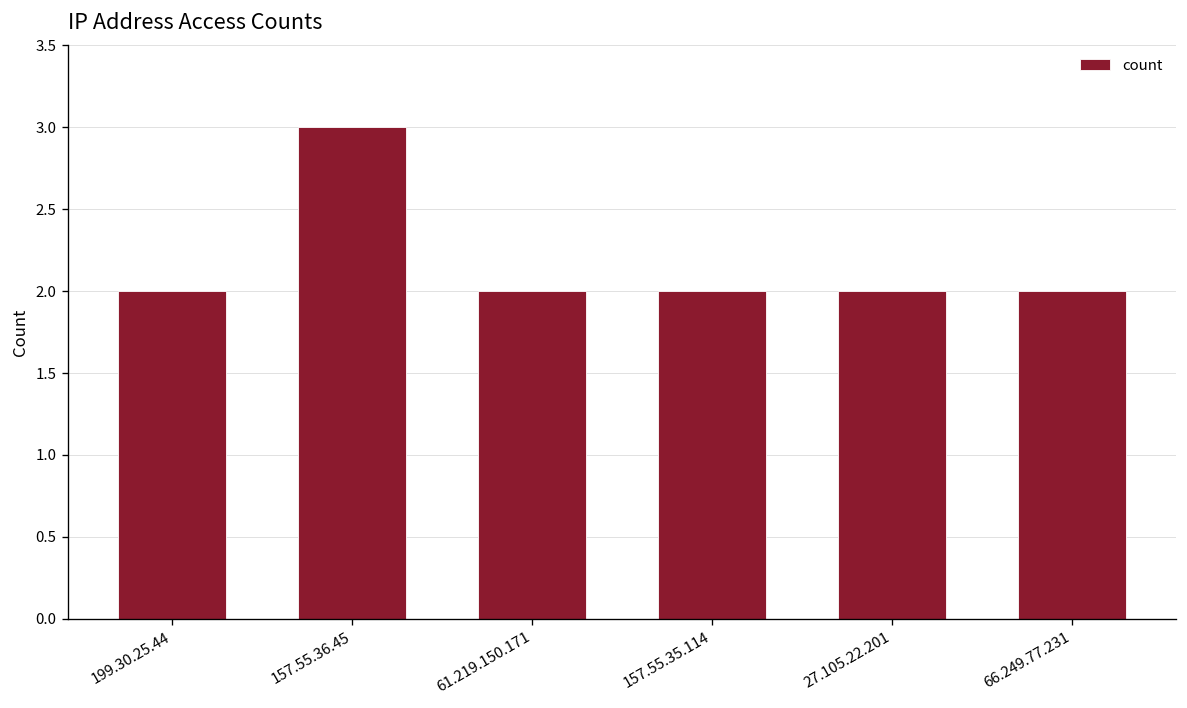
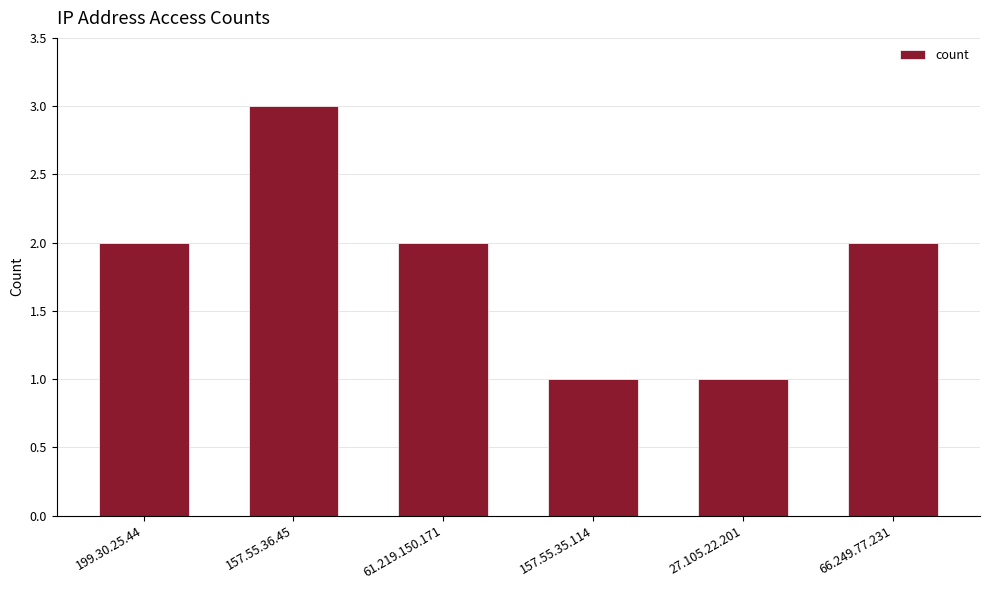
157.55.35.114: 2 -> 1
27.105.22.201: 2 -> 1
